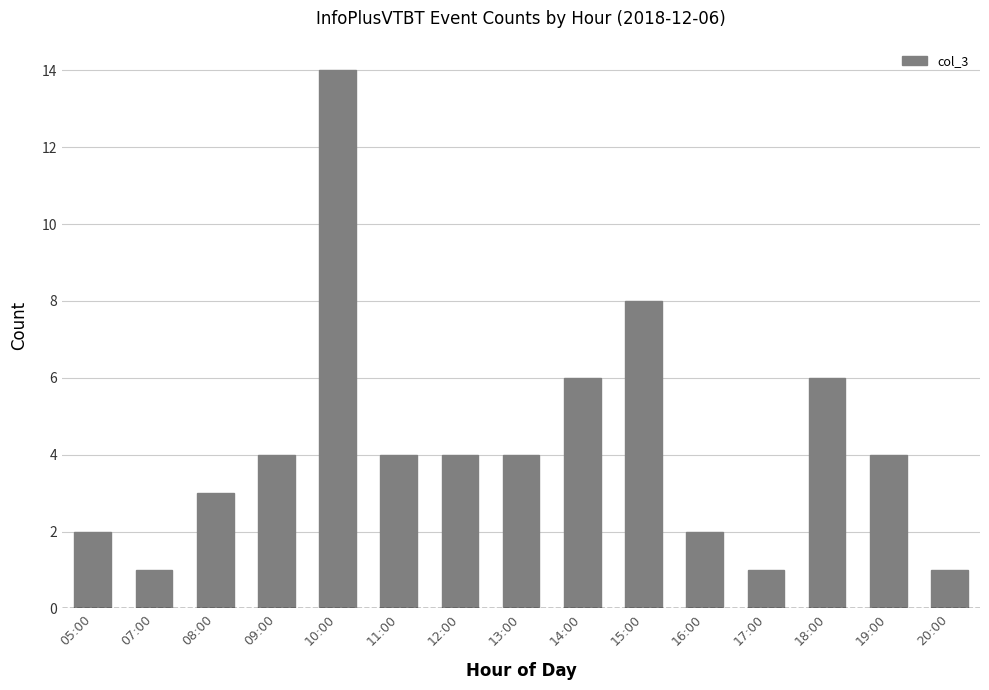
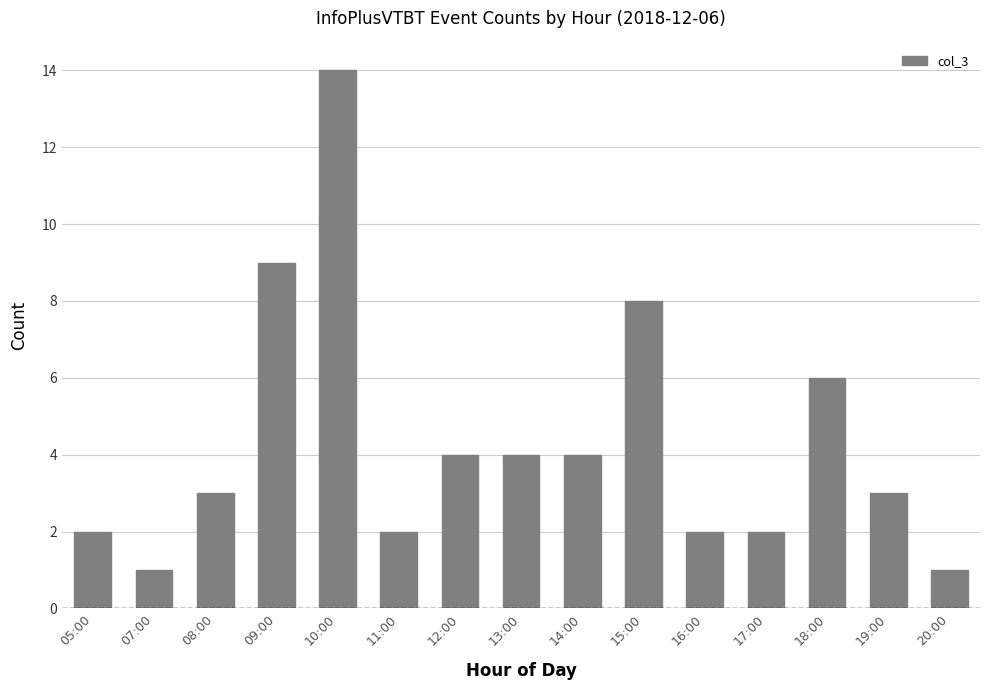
09:00: 4 -> 9
11:00: 4 -> 2
14:00: 6 -> 4
17:00: 1 -> 2
19:00: 4 -> 3
